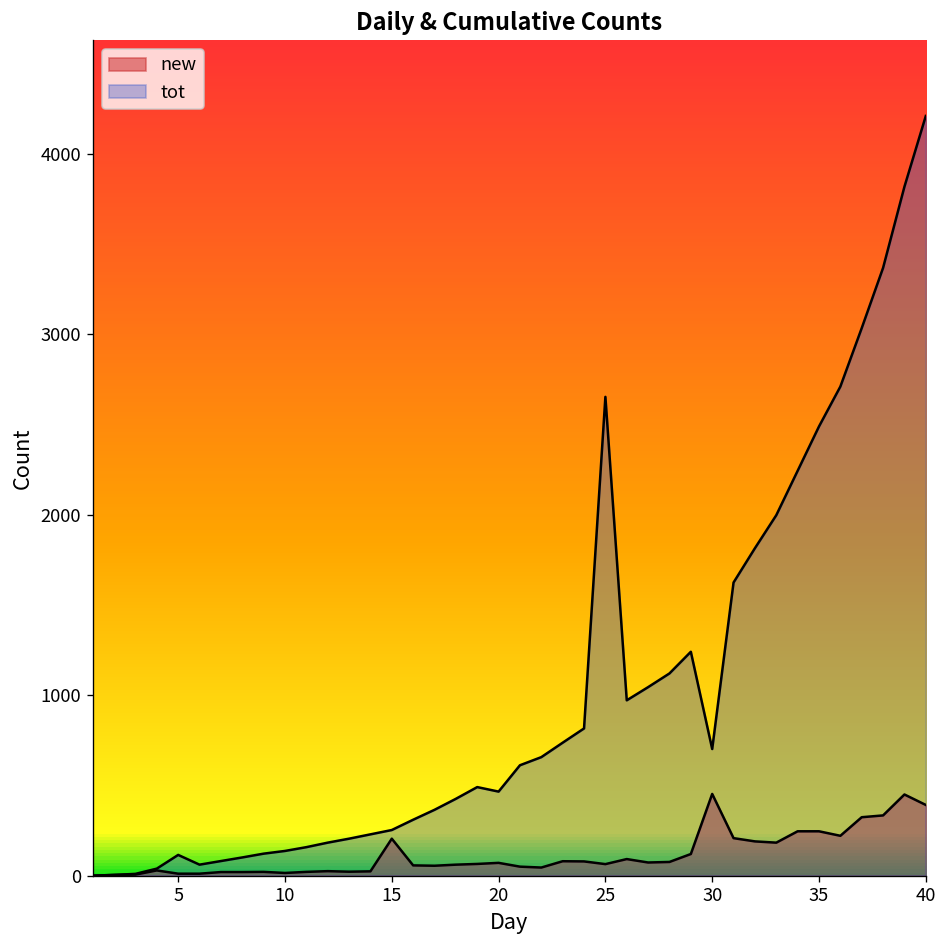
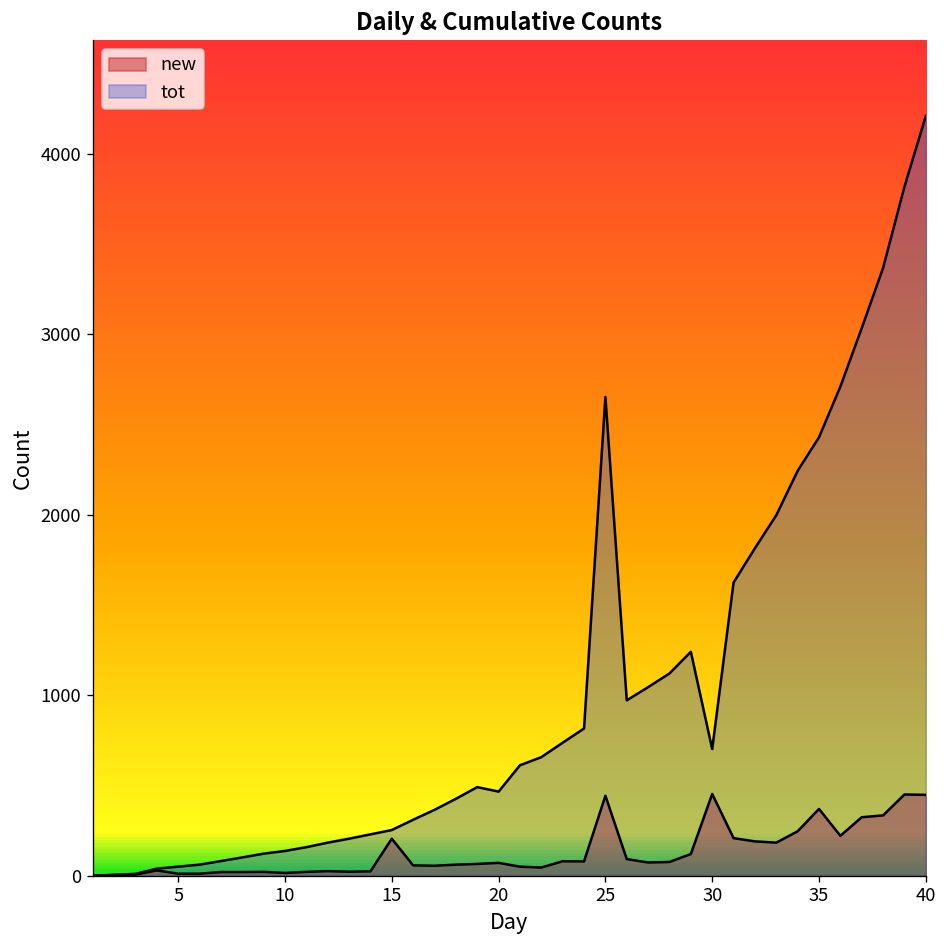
tot, 5: 120 -> 50
new, 25: 60 -> 440
new, 35: 250 -> 370
tot, 35: 2490 -> 2430
new, 40: 390 -> 450
